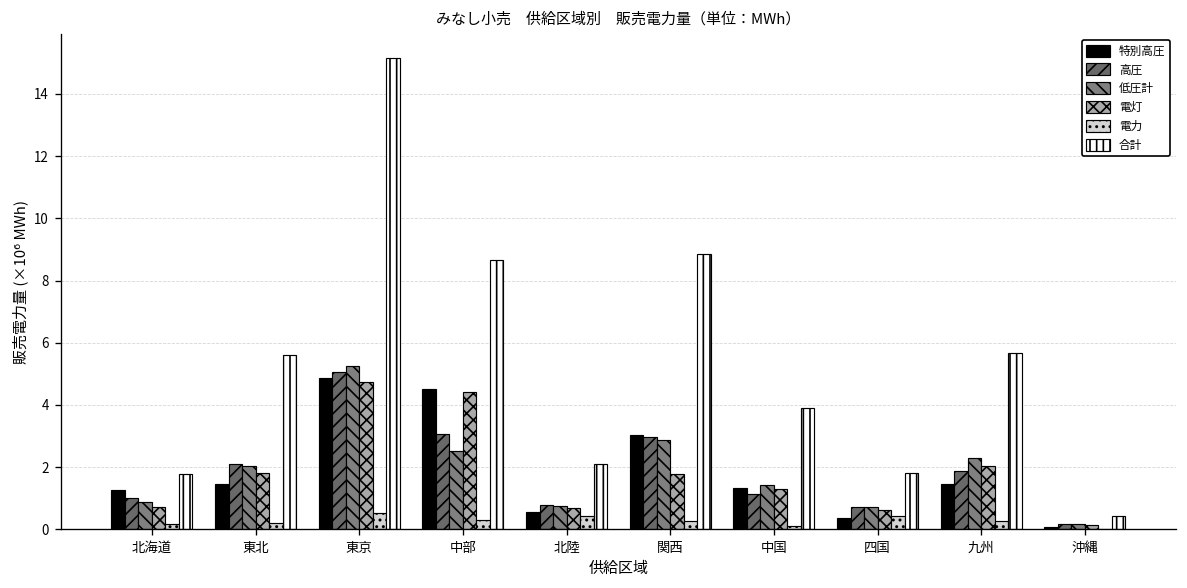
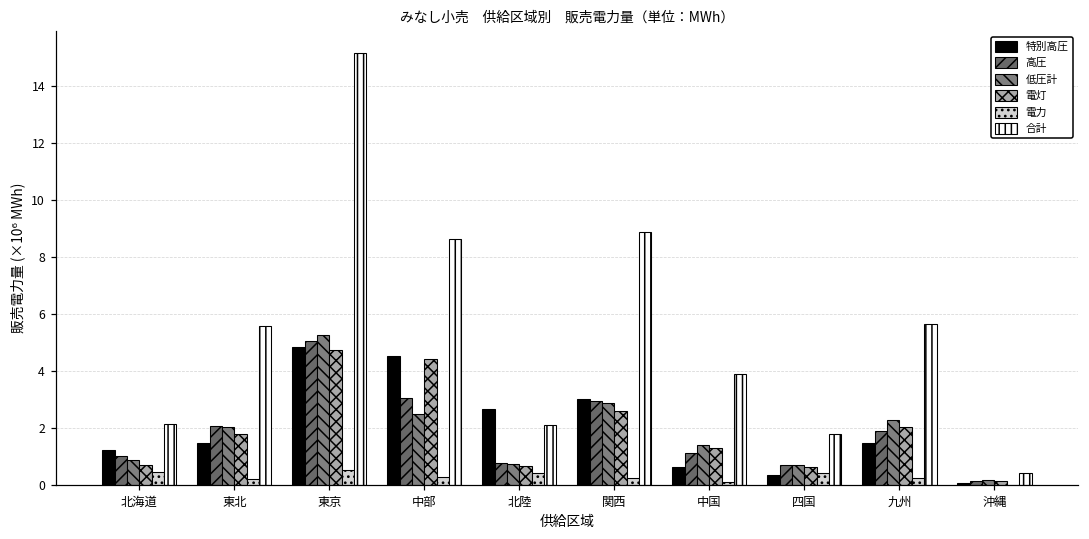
電力, 北海道: 0.2 -> 0.5
合計, 北海道: 1.8 -> 2.1
特別高圧, 北陸: 0.6 -> 2.7
電灯, 関西: 1.8 -> 2.6
特別高圧, 中国: 1.3 -> 0.7
